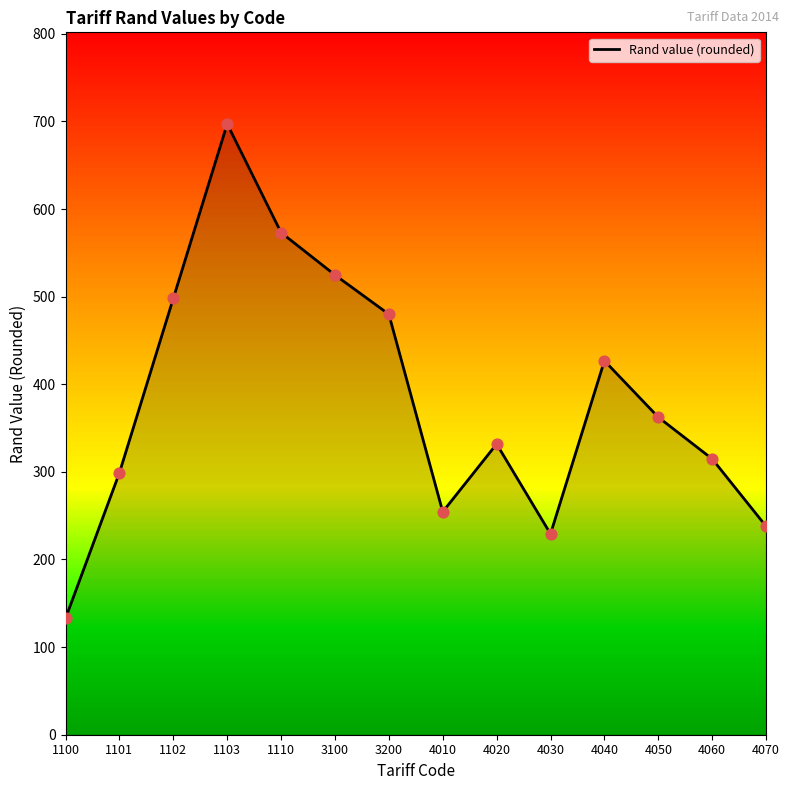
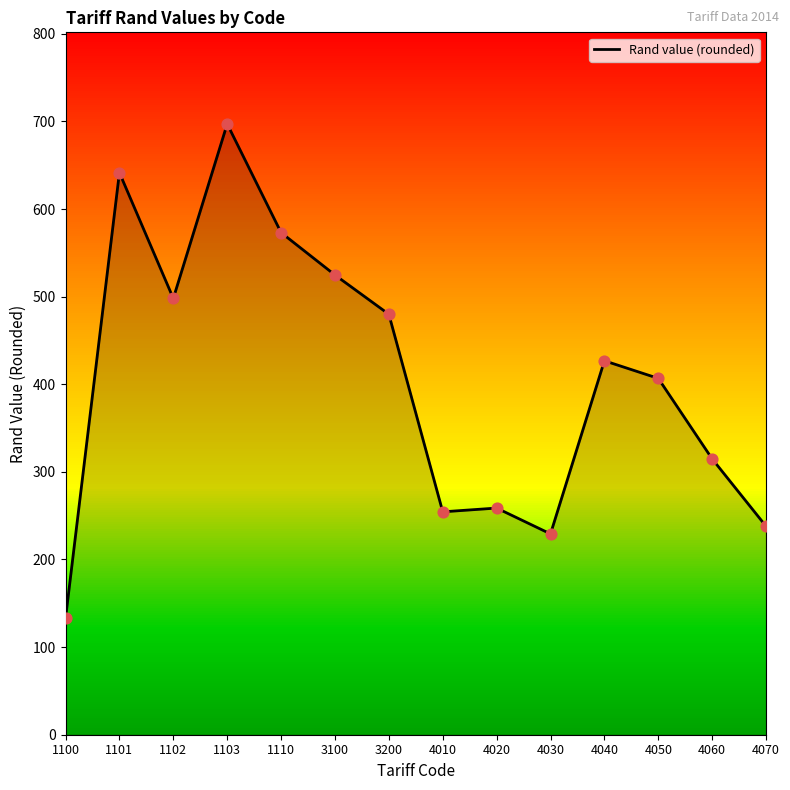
1101: 300 -> 640
4020: 330 -> 260
4050: 360 -> 410
